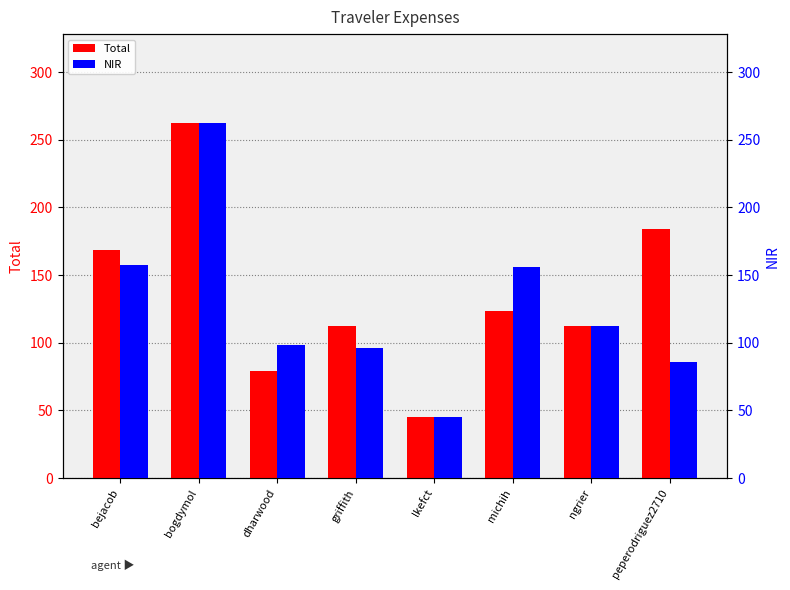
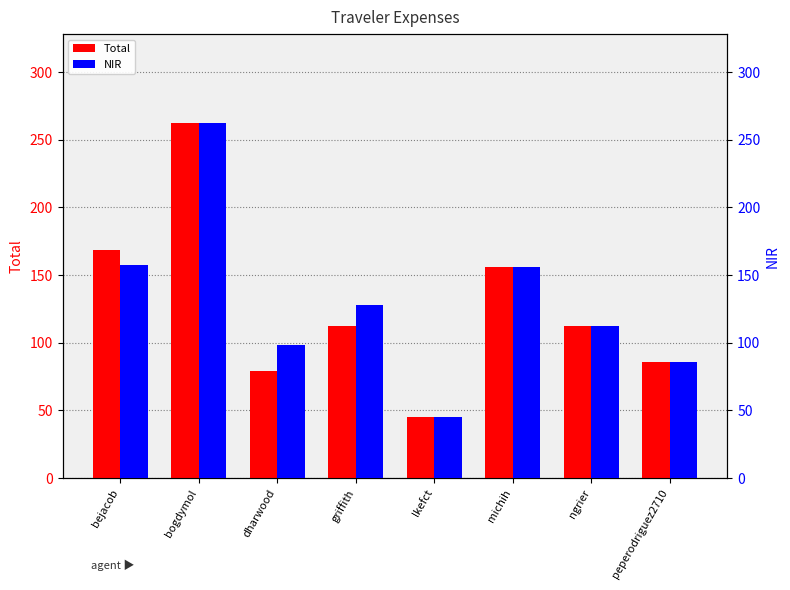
Total, michih: 123 -> 156
Total, peperodriguez2710: 184 -> 86
NIR, griffith: 96 -> 128
